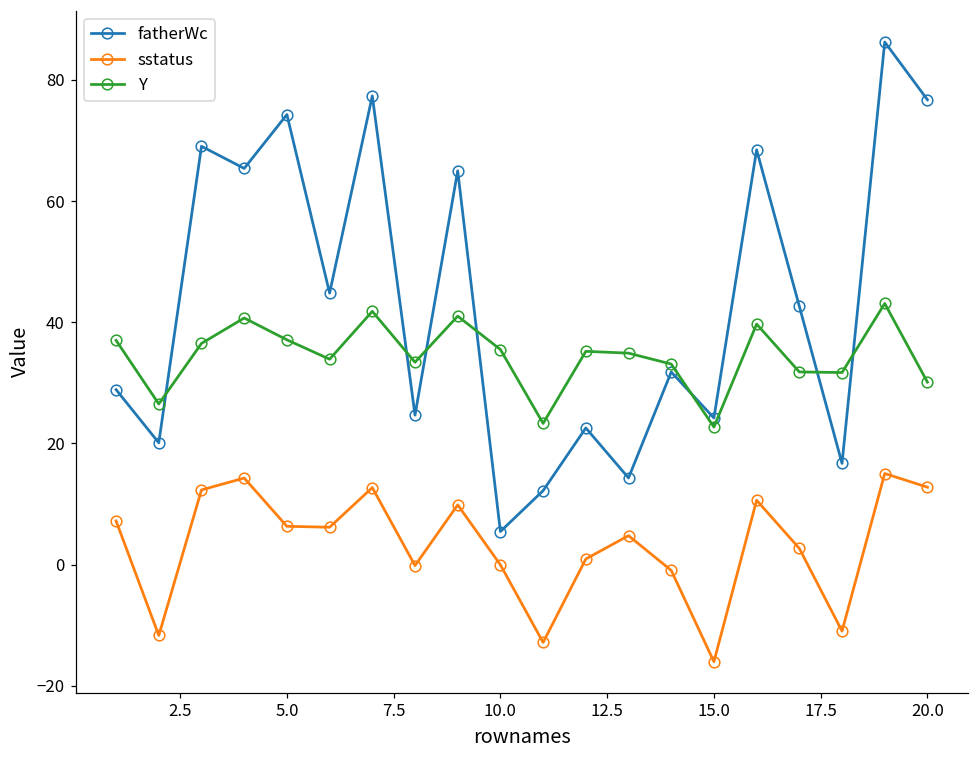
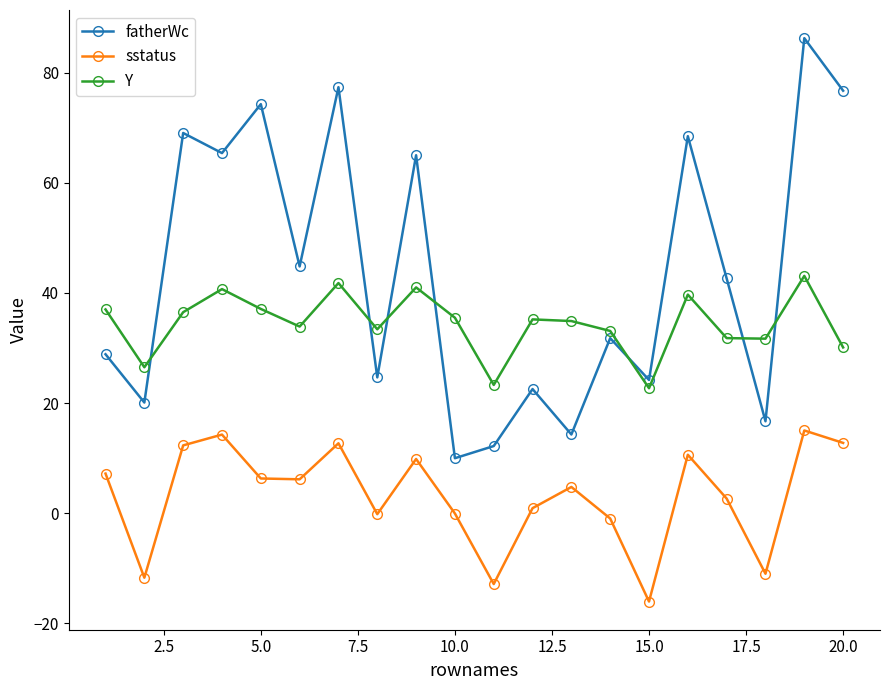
fatherWc, 10.0: 5 -> 10
